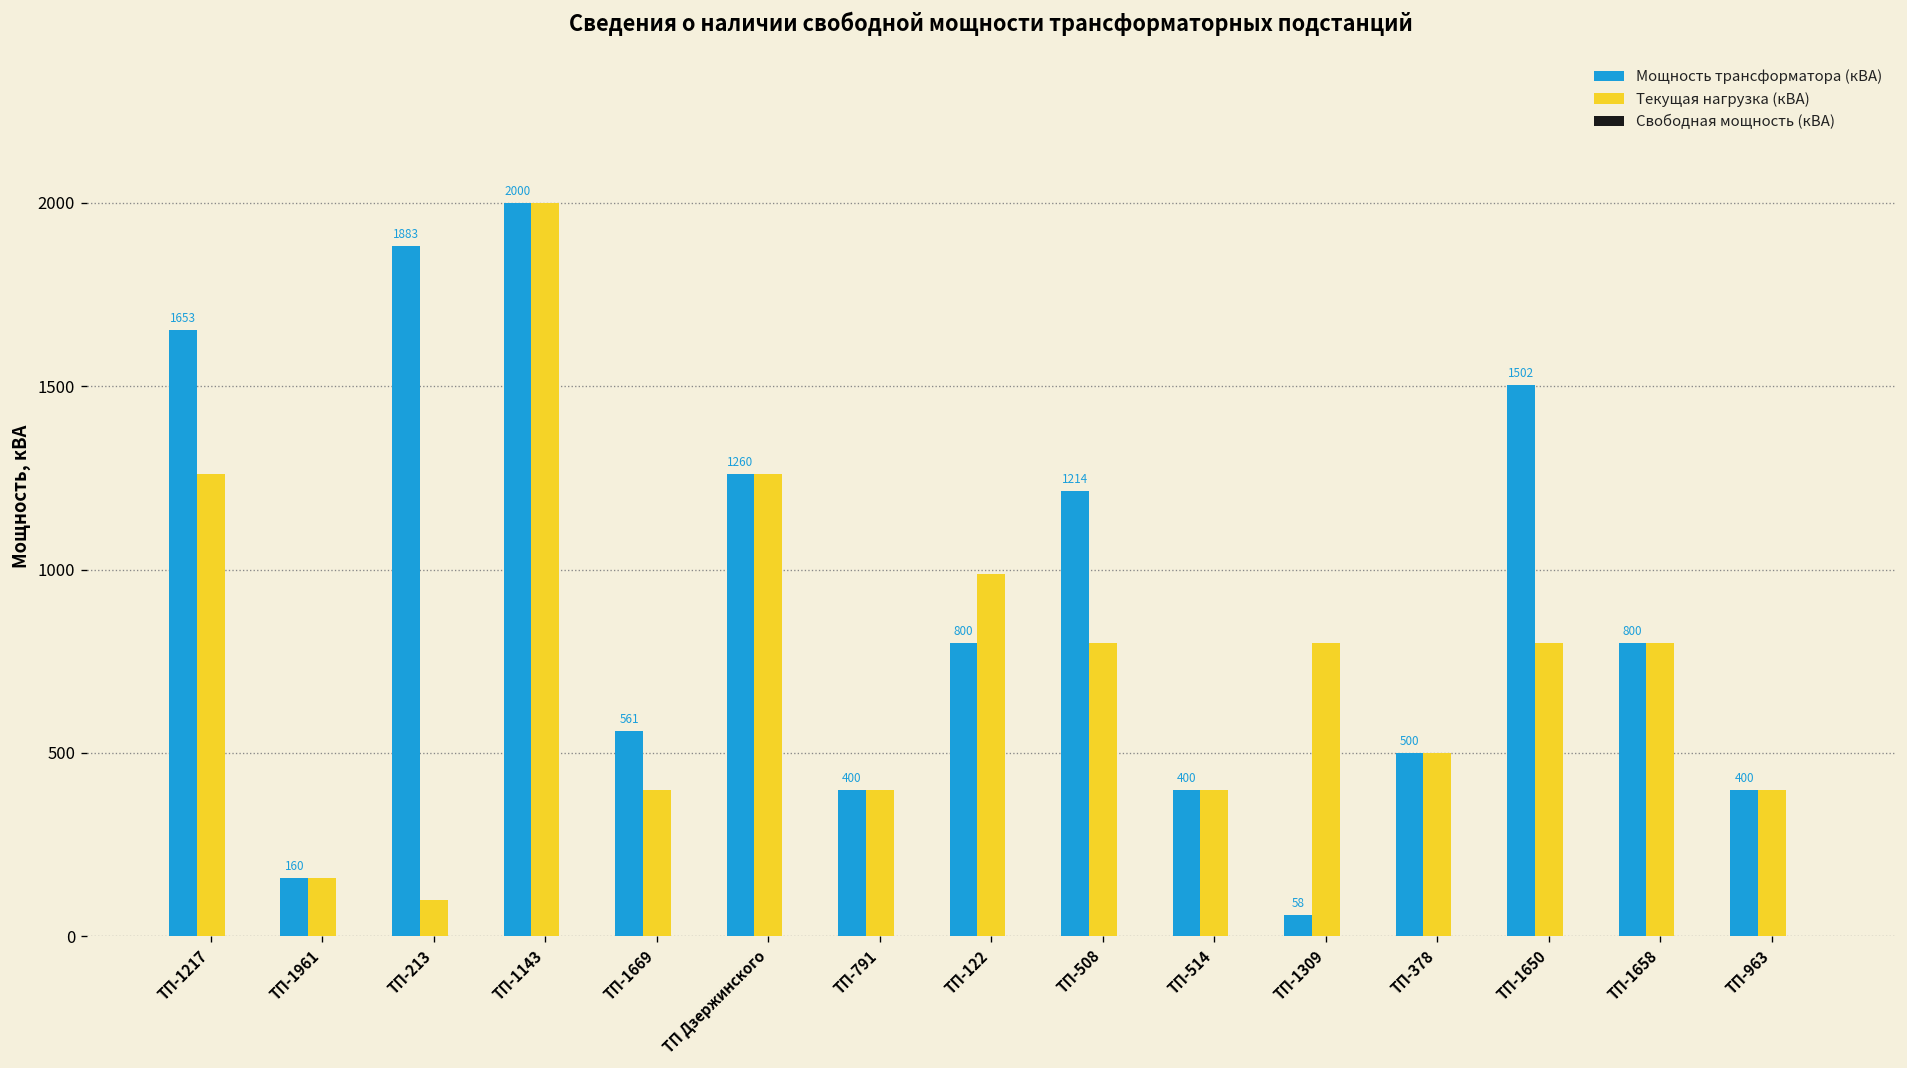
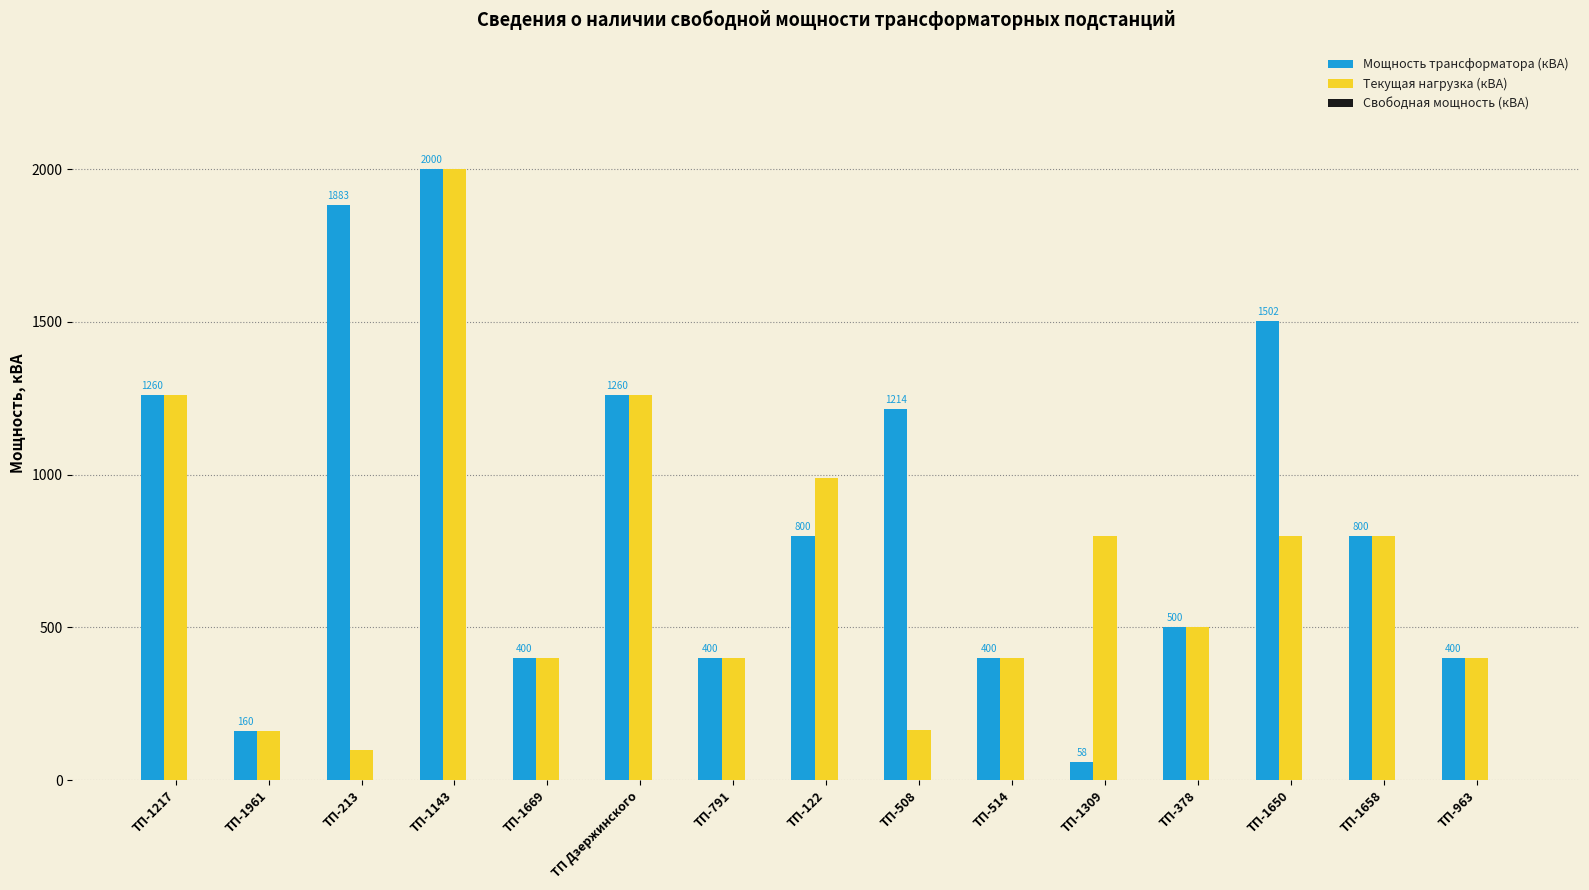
Мощность трансформатора (кВА), ТП-1217: 1653 -> 1260
Мощность трансформатора (кВА), ТП-1669: 561 -> 400
Текущая нагрузка (кВА), ТП-508: 800 -> 170
